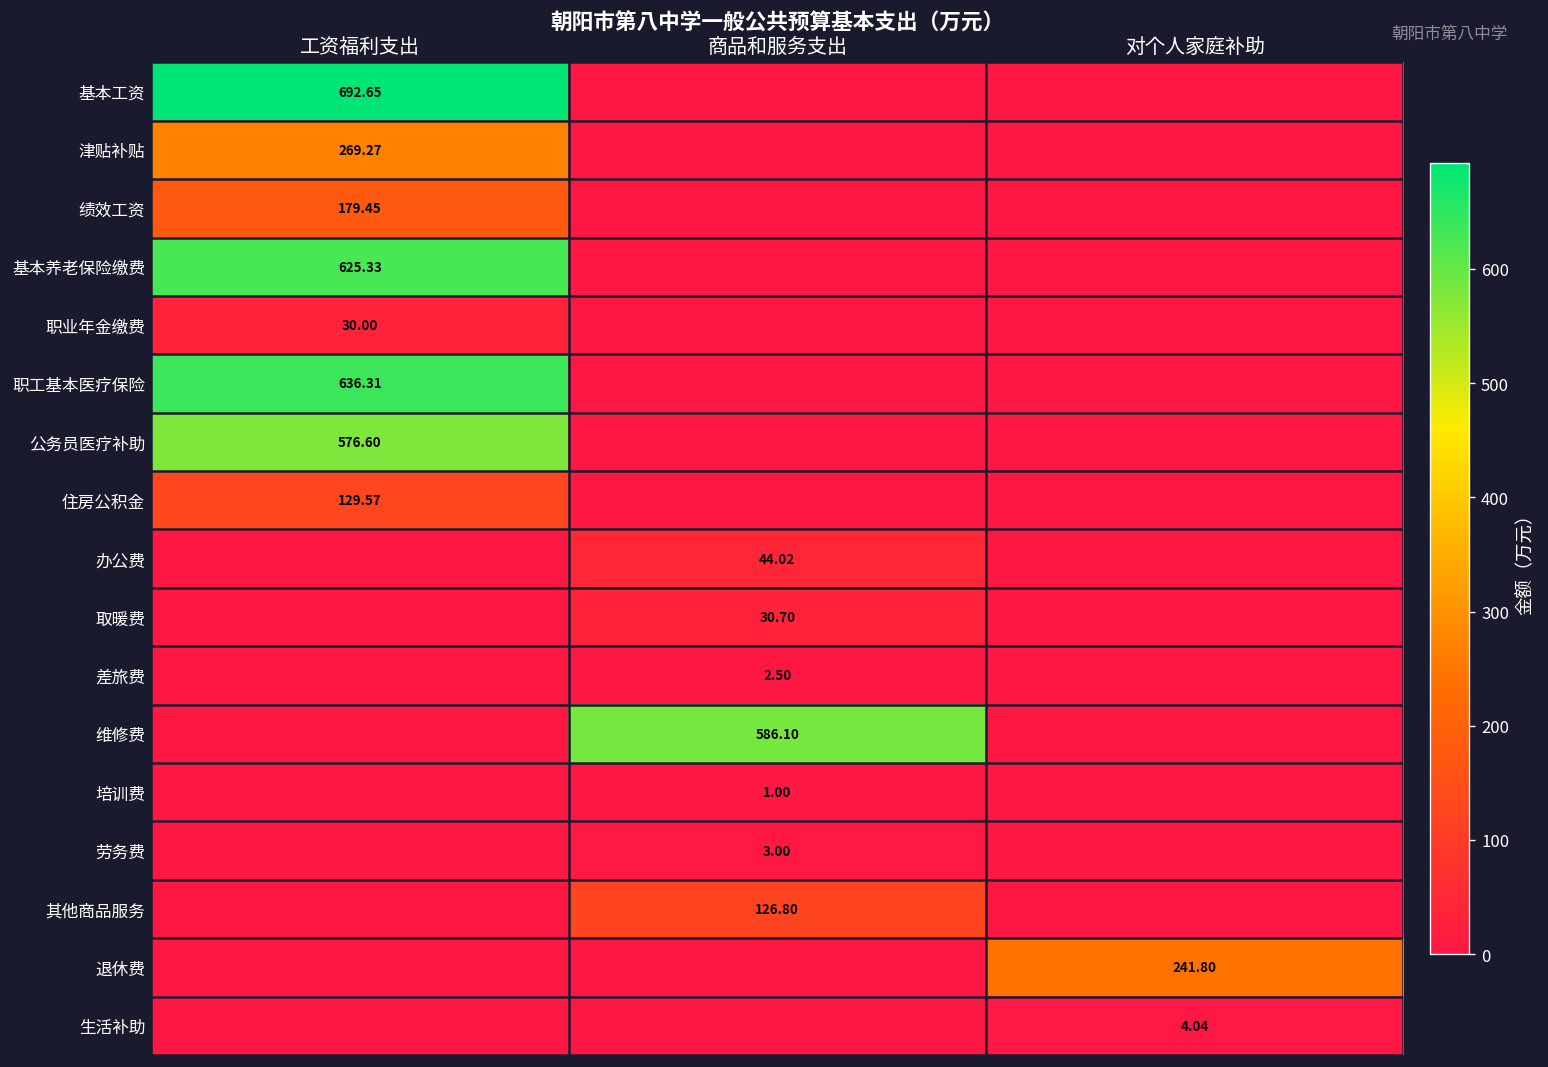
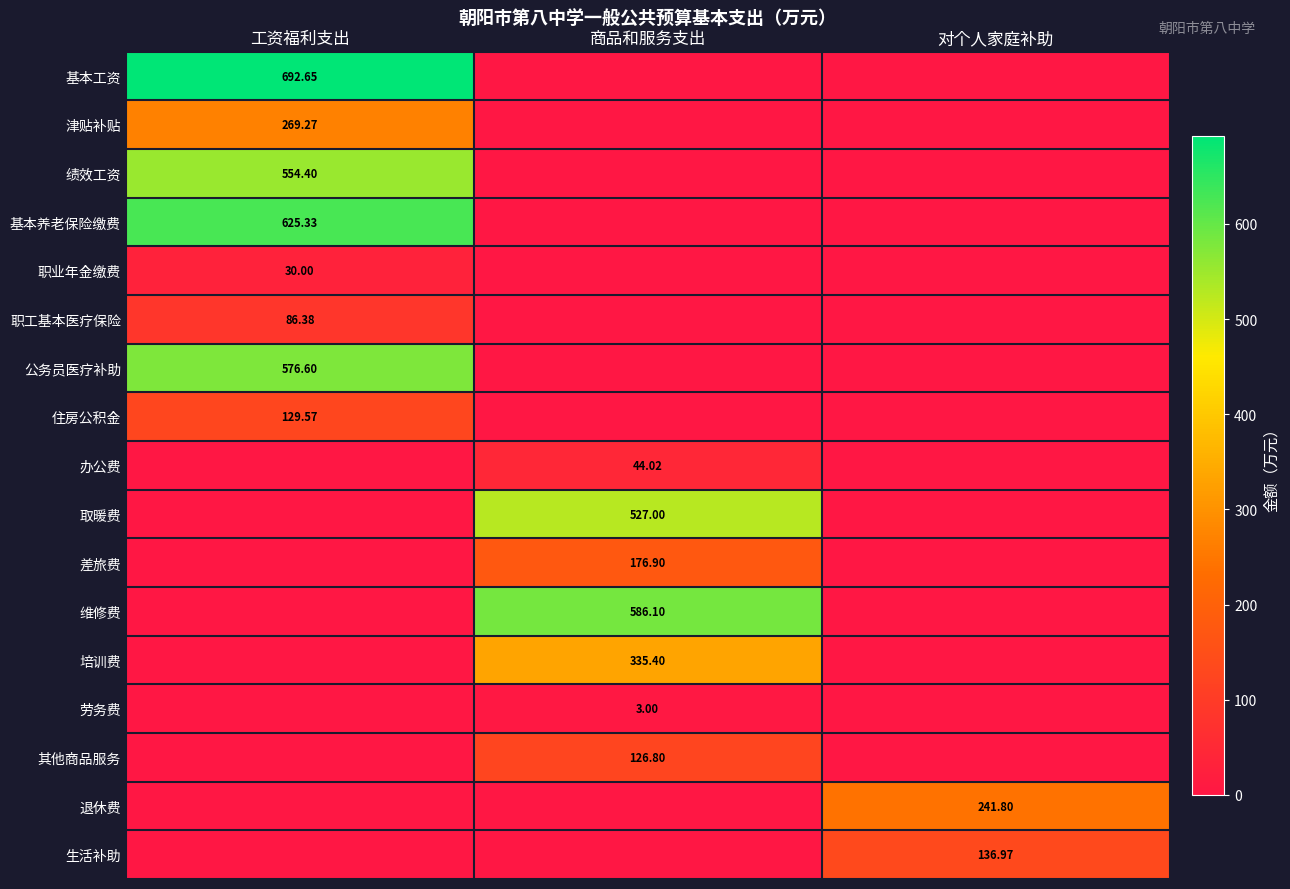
绩效工资, 工资福利支出: 179.45 -> 554.40
职工基本医疗保险, 工资福利支出: 636.31 -> 86.38
取暖费, 商品和服务支出: 30.70 -> 527.00
差旅费, 商品和服务支出: 2.50 -> 176.90
培训费, 商品和服务支出: 1.00 -> 335.40
生活补助, 对个人家庭补助: 4.04 -> 136.97
